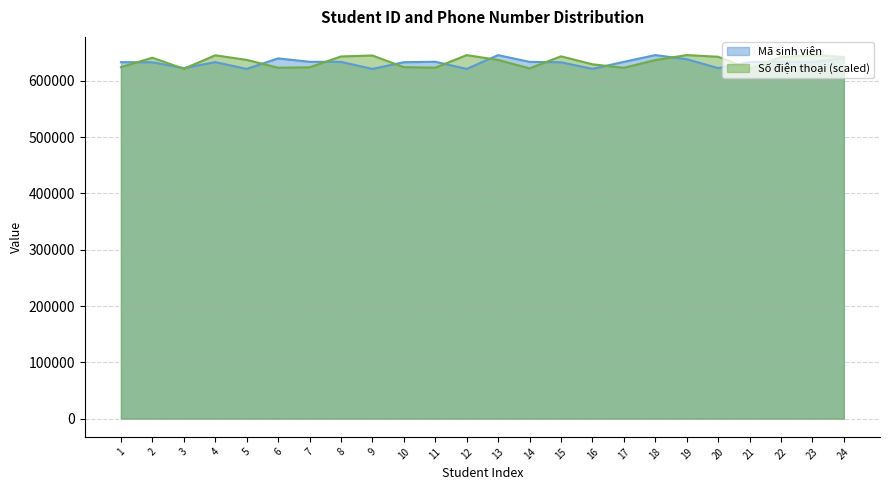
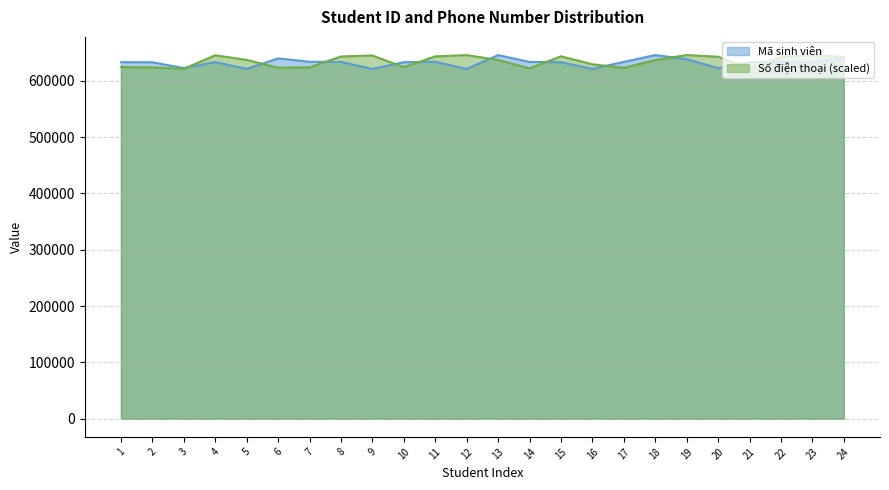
Số điện thoại (scaled), 2: 640000 -> 620000
Số điện thoại (scaled), 11: 620000 -> 640000
